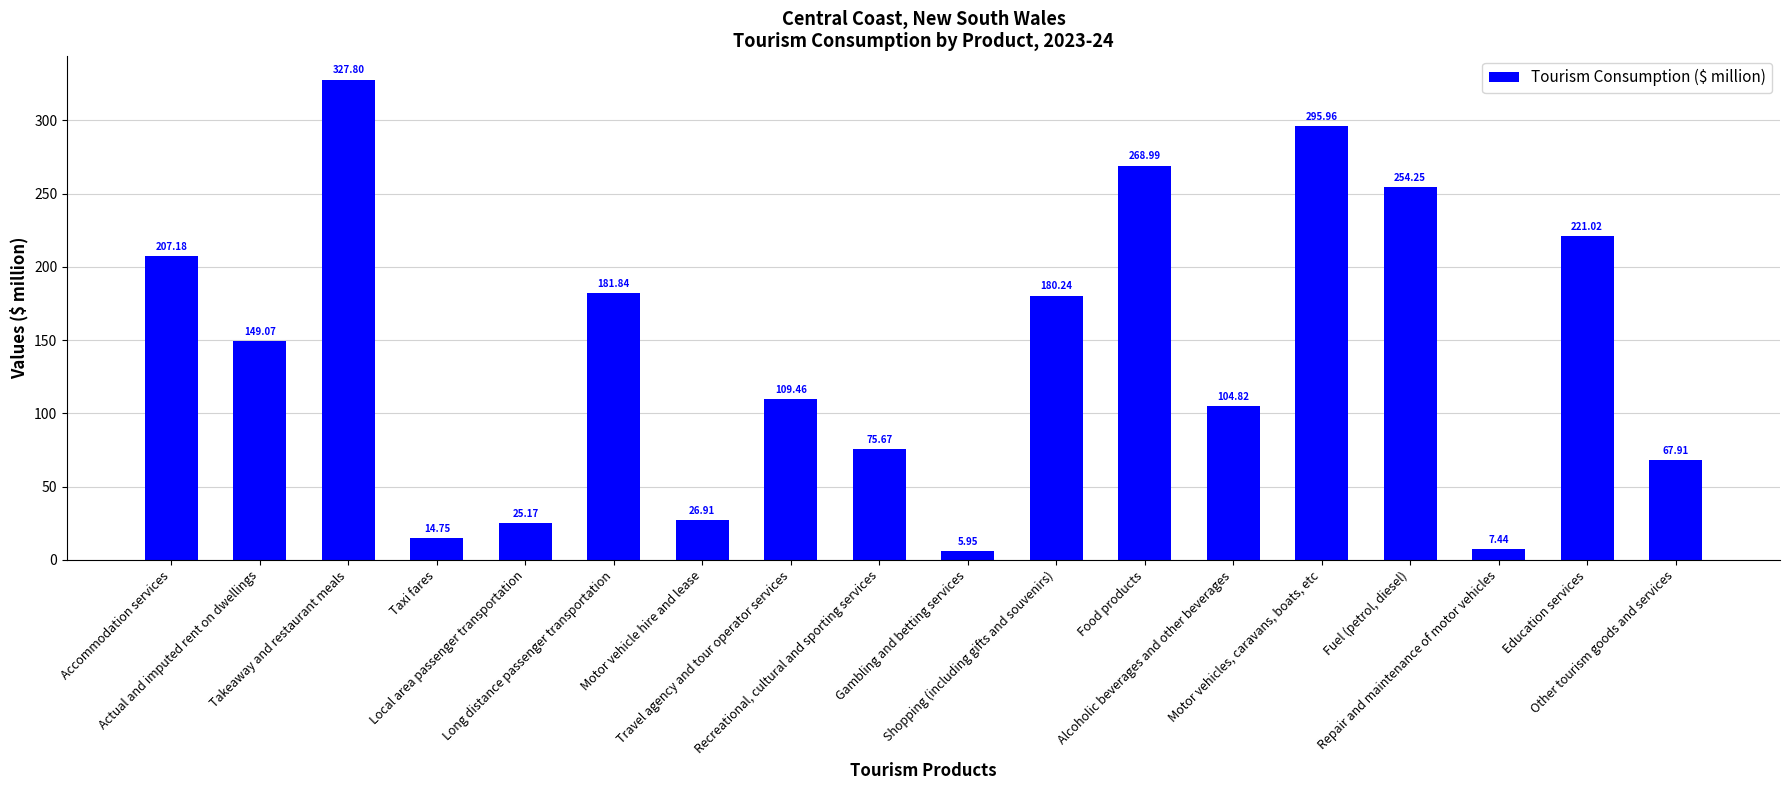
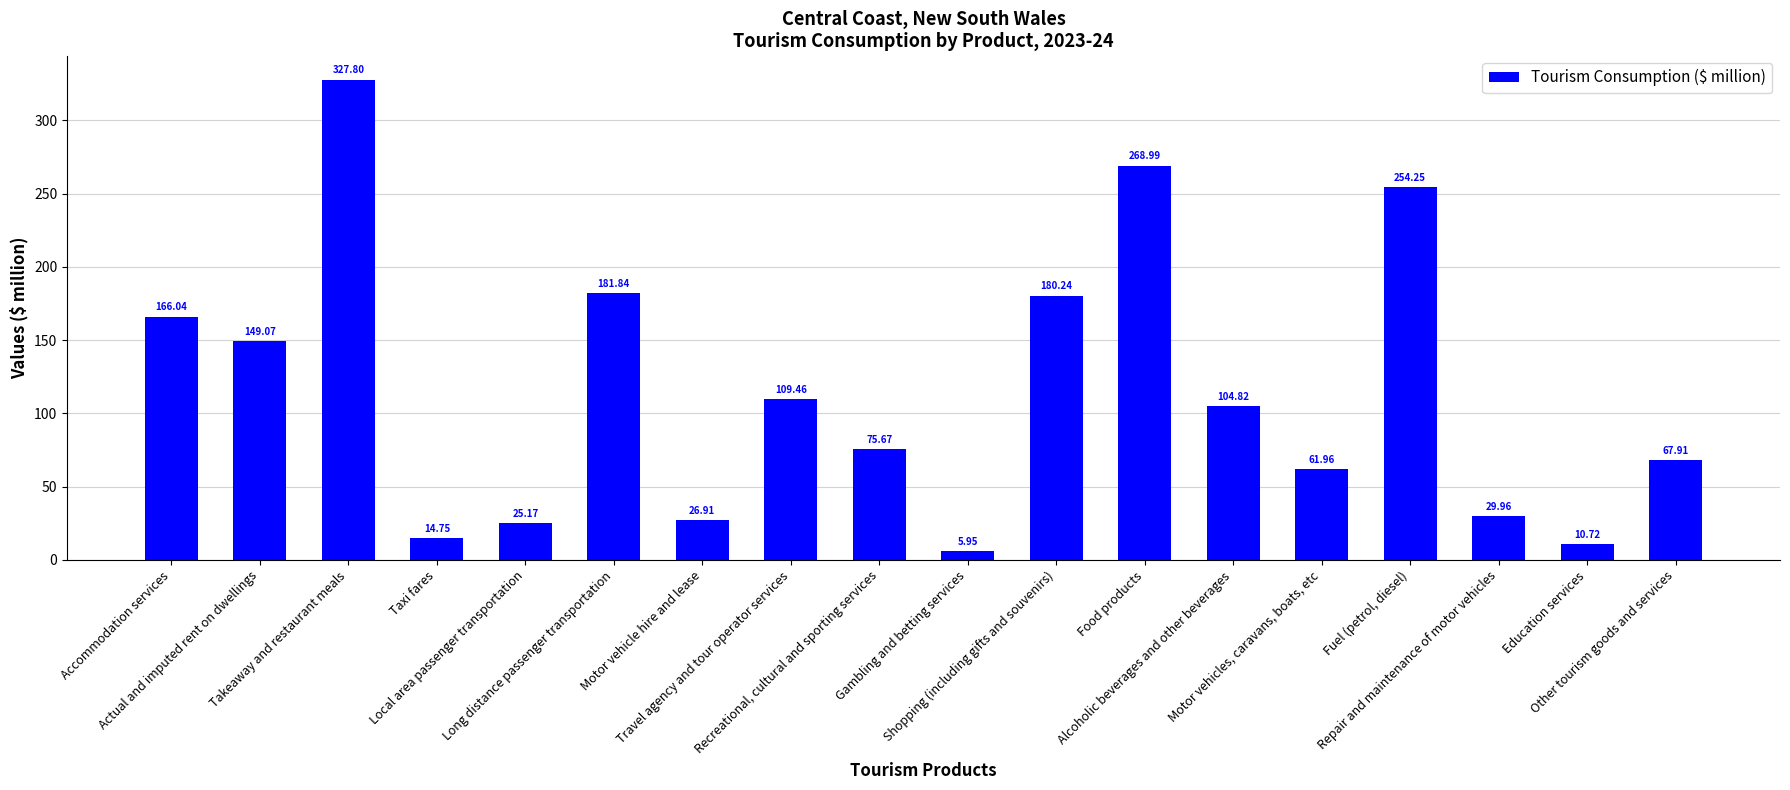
Accommodation services: 207.18 -> 166.04
Motor vehicles, caravans, boats, etc: 295.96 -> 61.96
Repair and maintenance of motor vehicles: 7.44 -> 29.96
Education services: 221.02 -> 10.72
